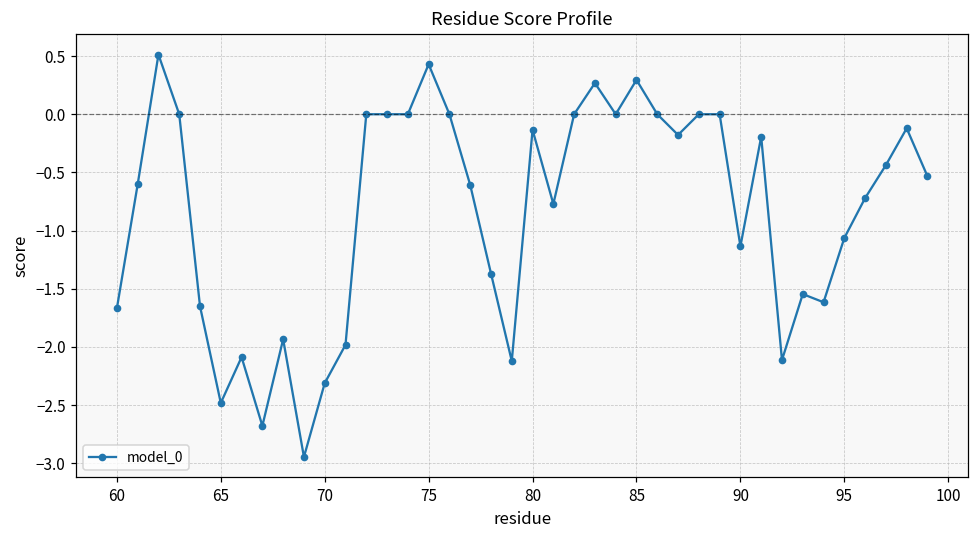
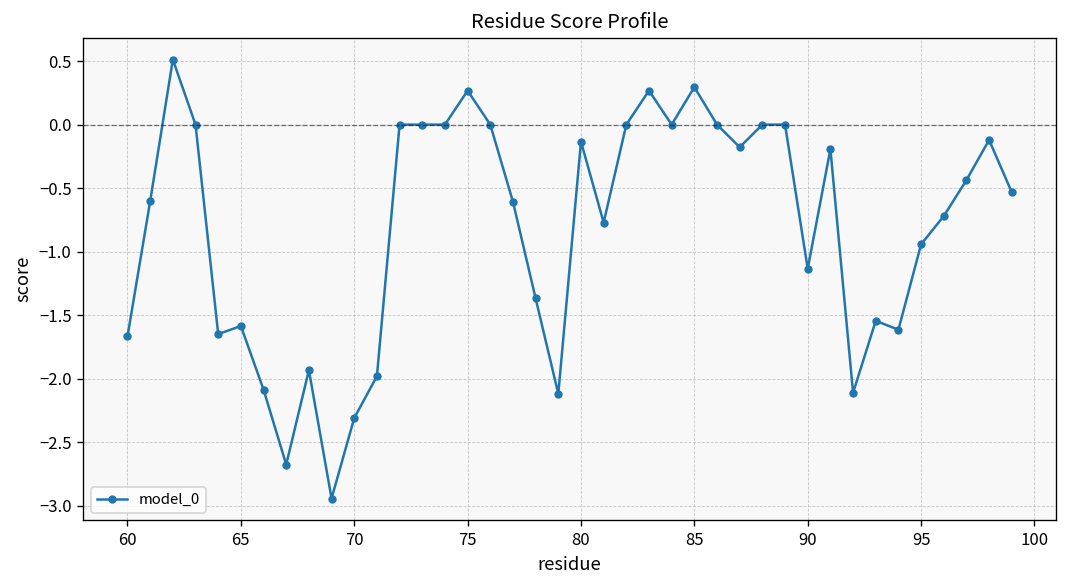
65: -2.48 -> -1.59
75: 0.43 -> 0.27
95: -1.06 -> -0.94
